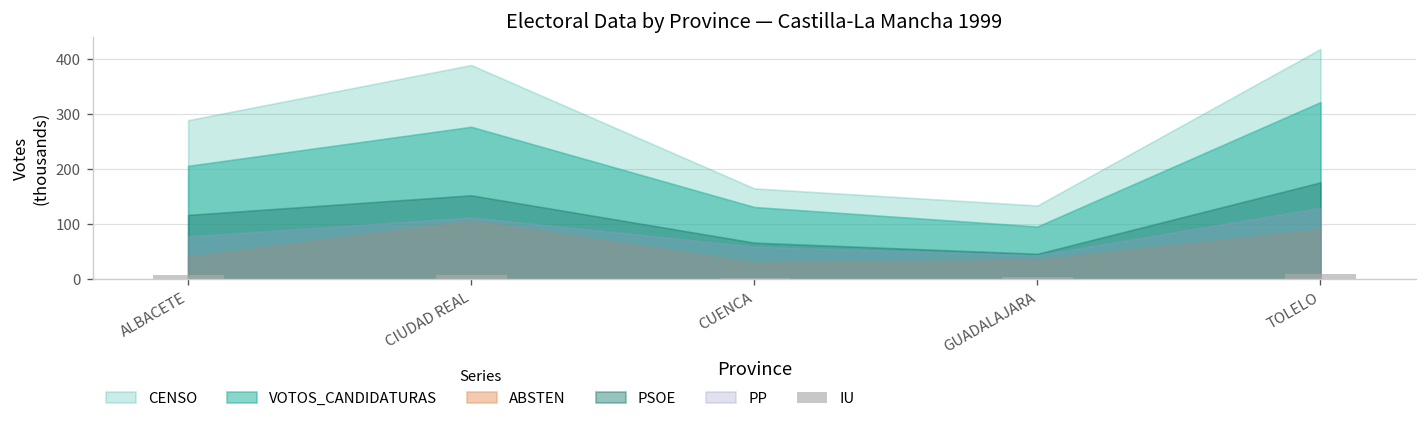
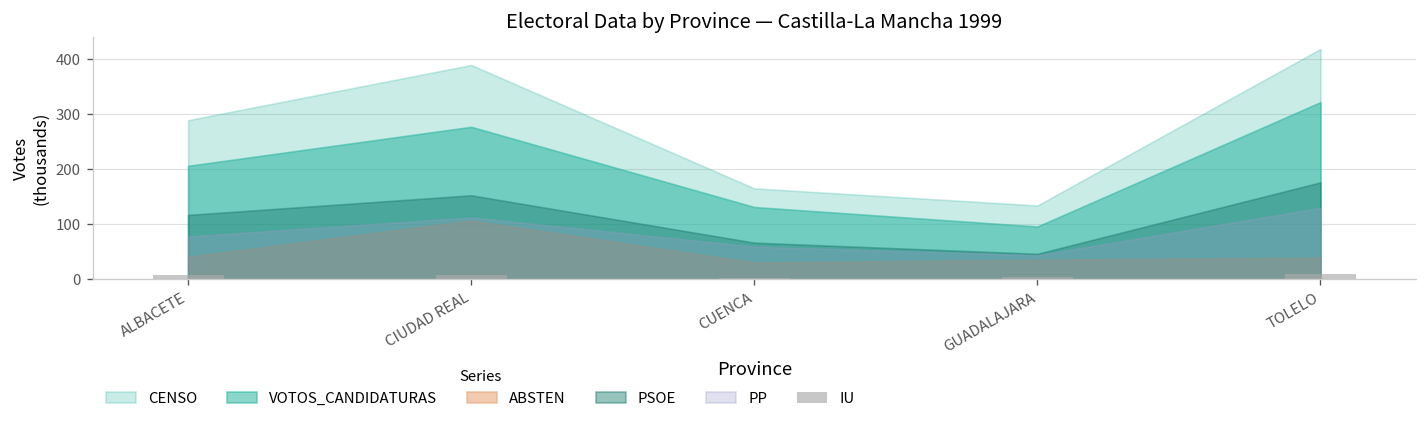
ABSTEN, TOLELO: 90 -> 40
